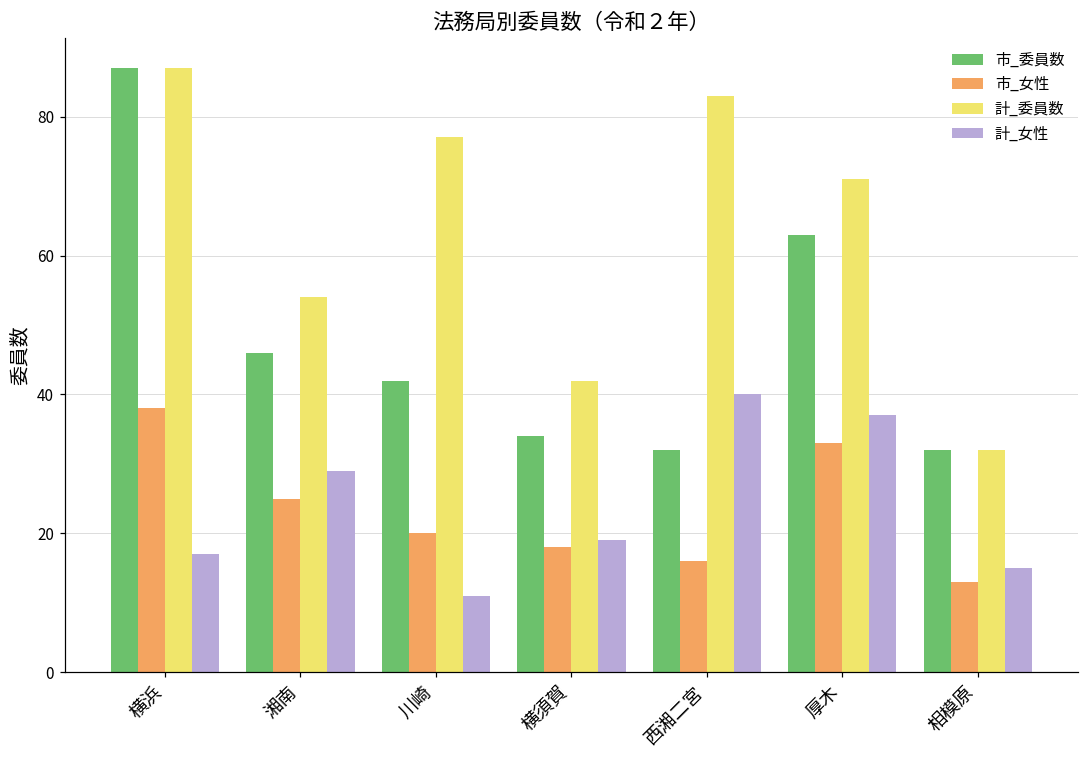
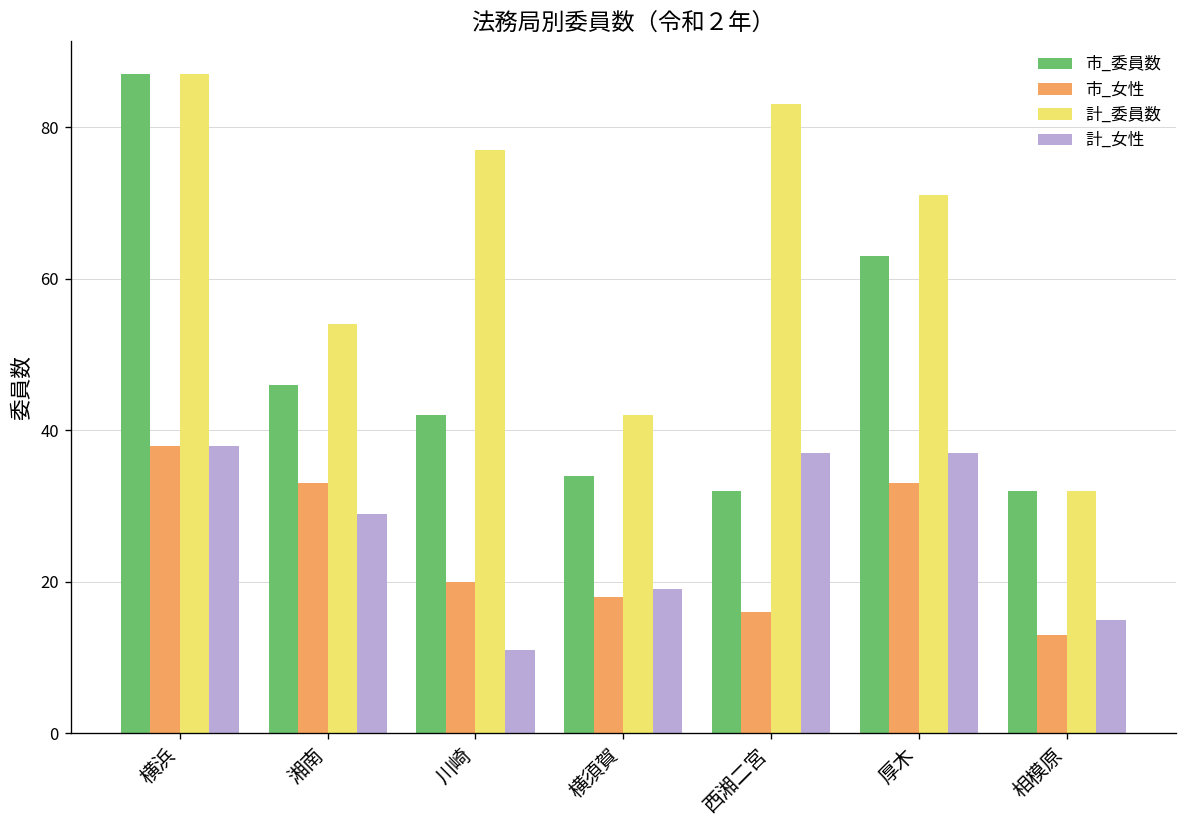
計_女性, 横浜: 17 -> 38
市_女性, 湘南: 25 -> 33
計_女性, 西湘二宮: 40 -> 37
